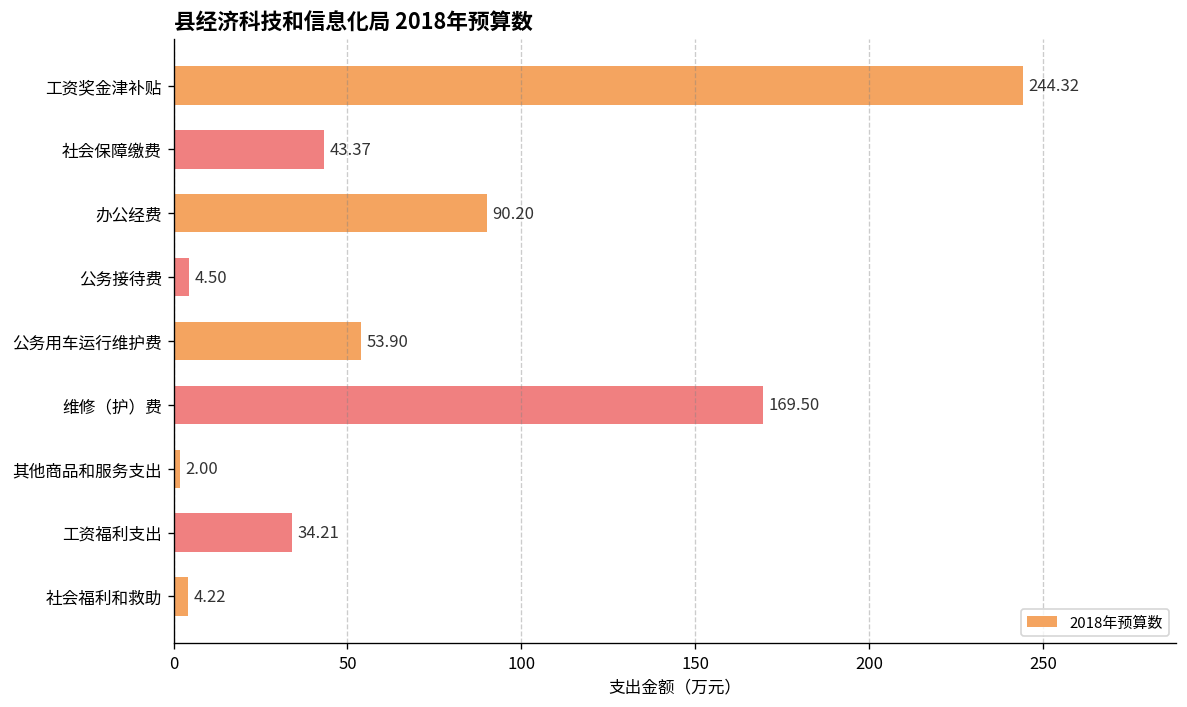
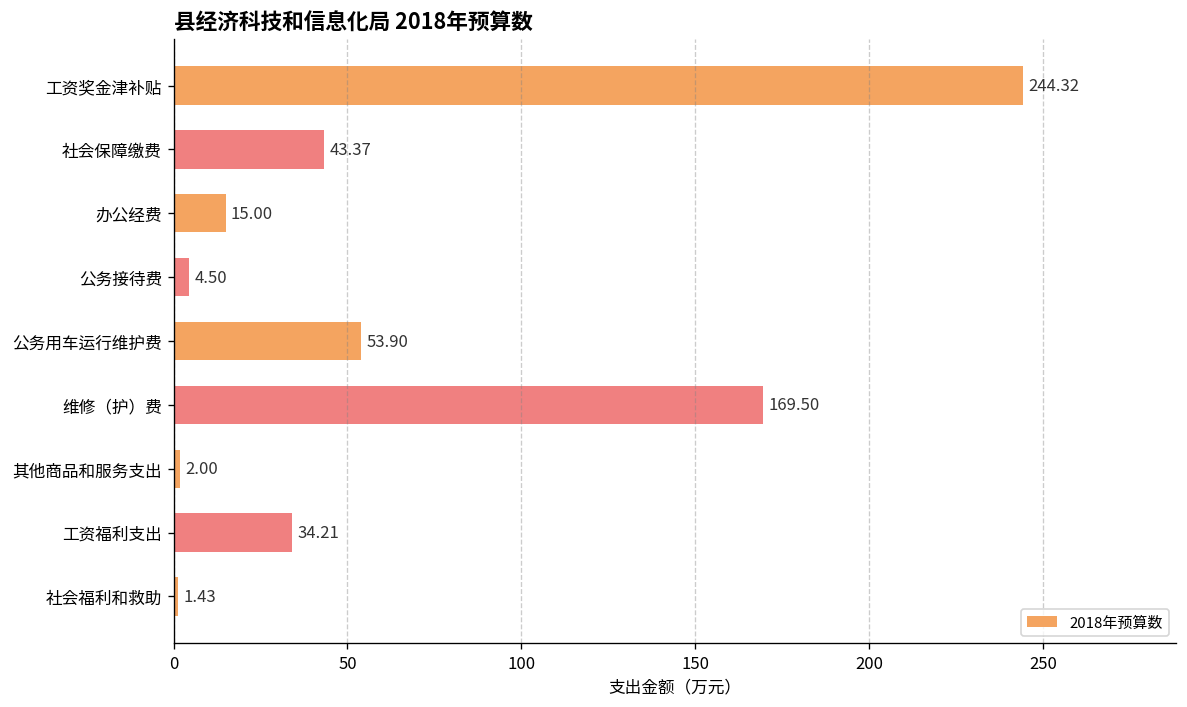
办公经费: 90.20 -> 15.00
社会福利和救助: 4.22 -> 1.43
